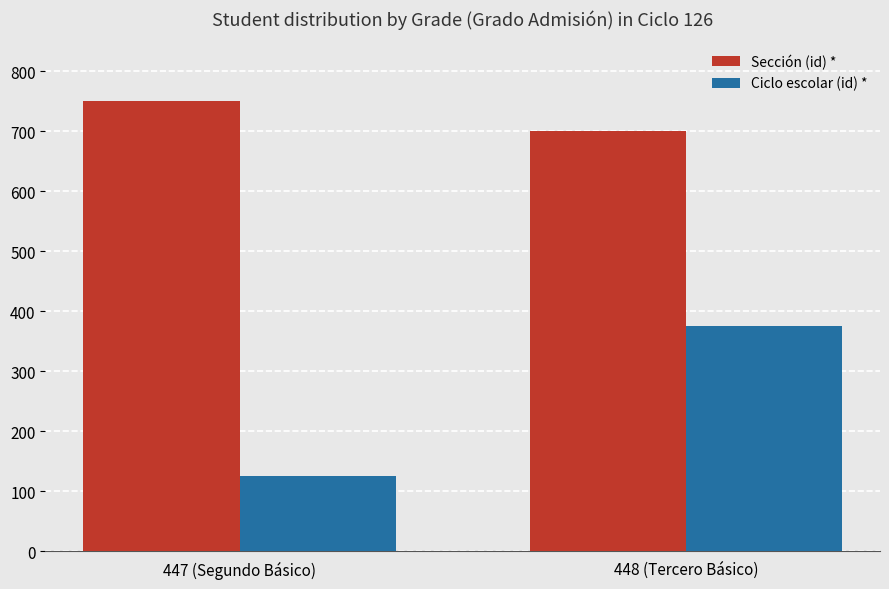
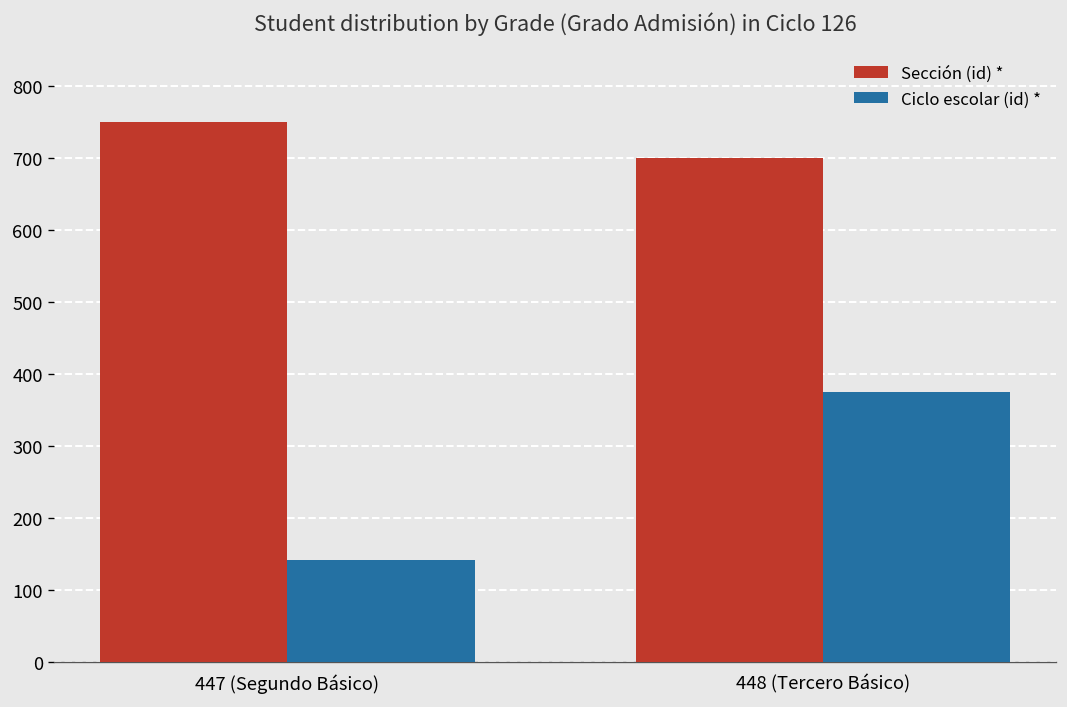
Ciclo escolar (id) *, 447 (Segundo Básico): 130 -> 140
